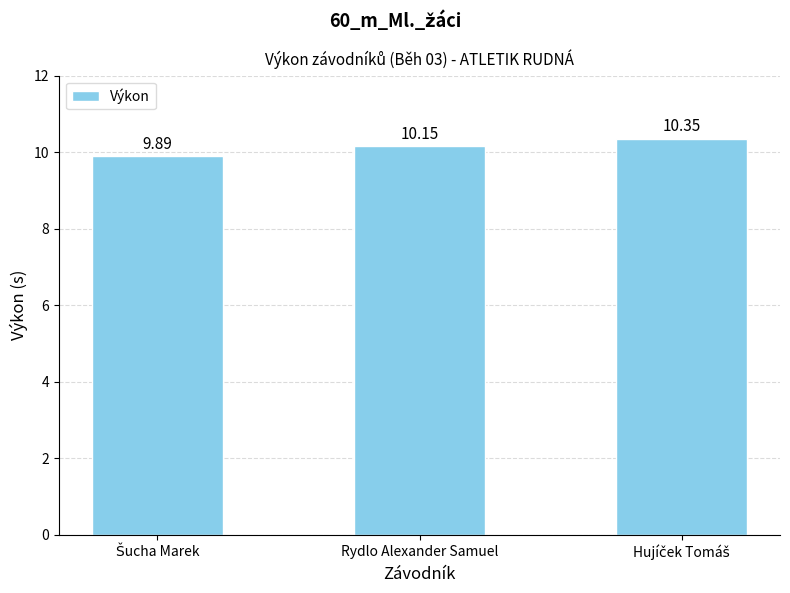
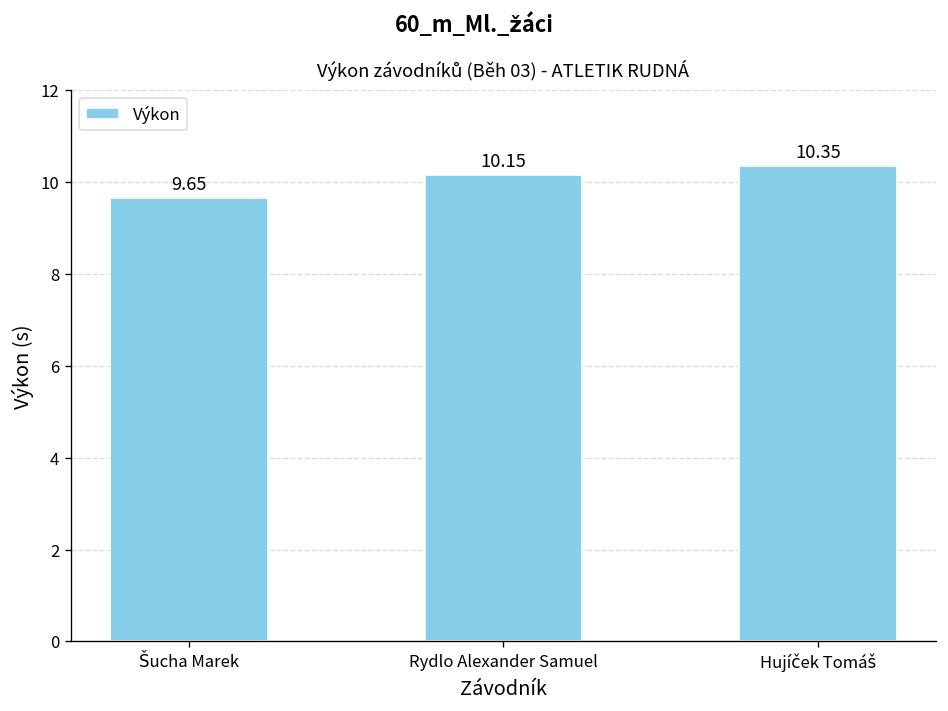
Šucha Marek: 9.89 -> 9.65
